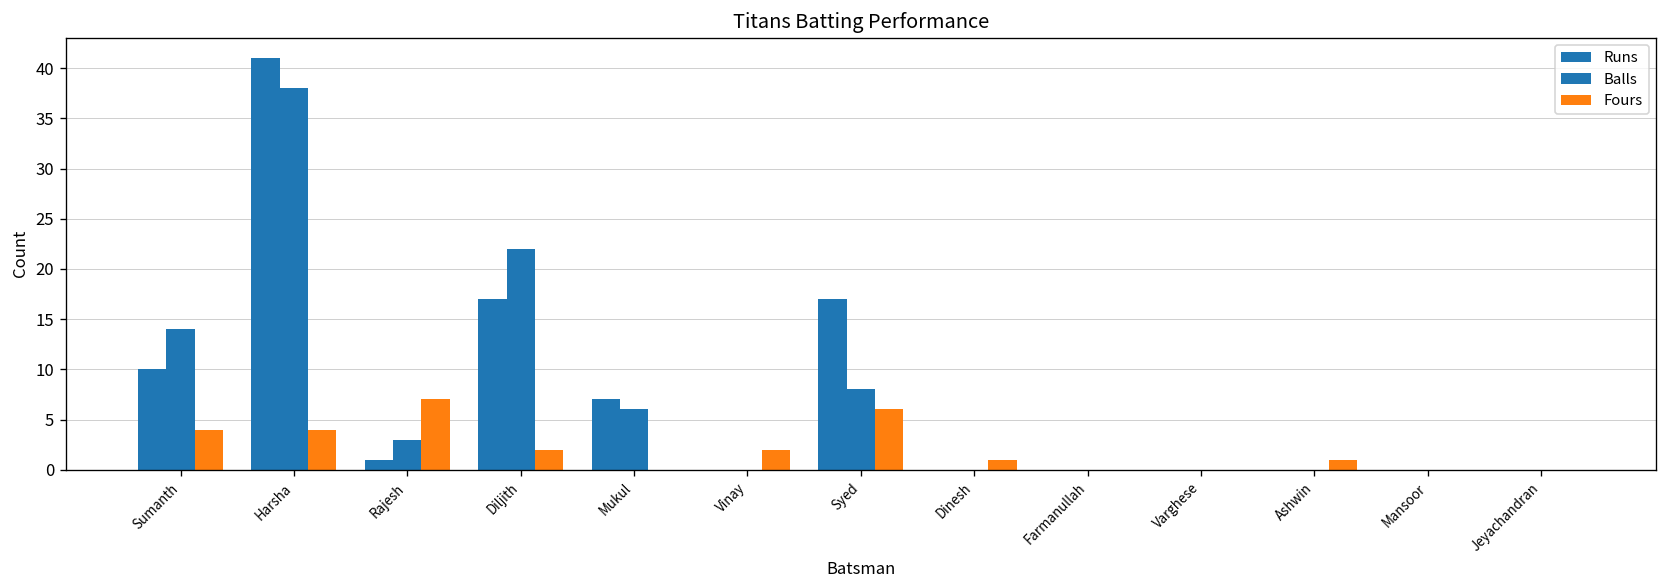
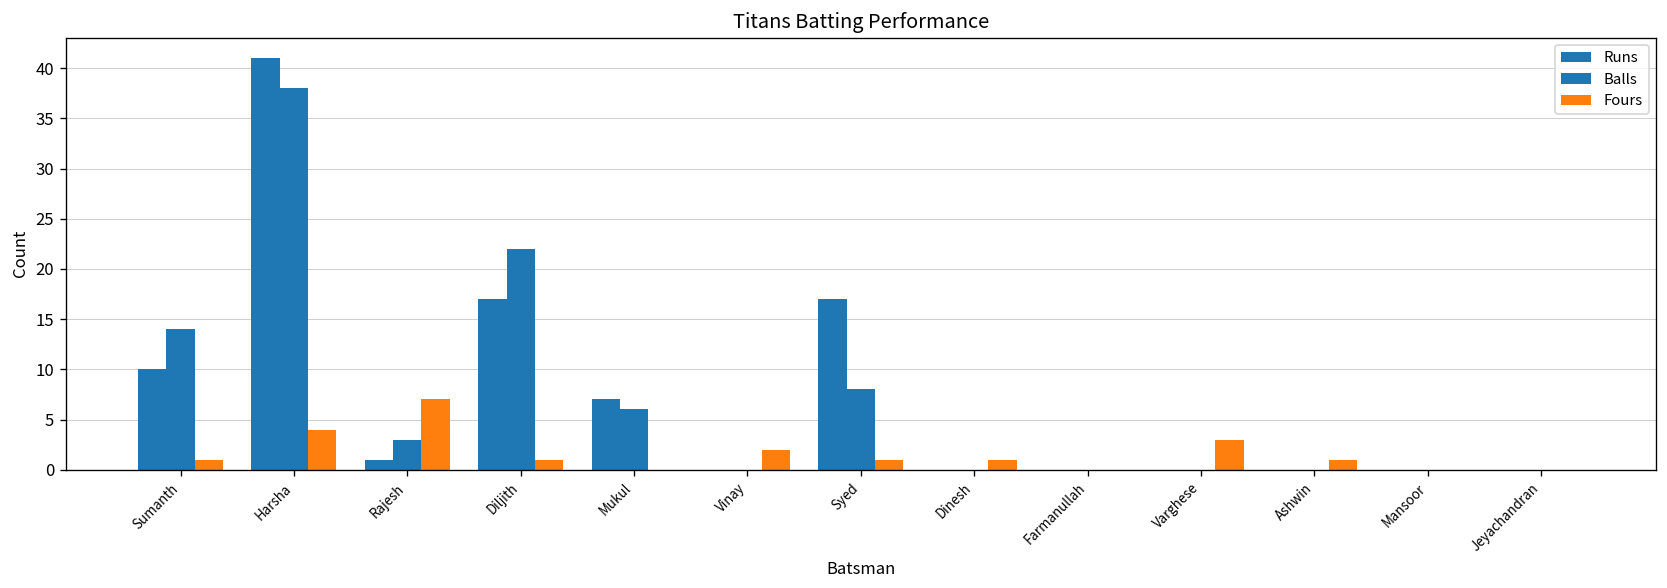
Fours, Sumanth: 4 -> 1
Fours, Diljith: 2 -> 1
Fours, Syed: 6 -> 1
Fours, Varghese: 0 -> 3
